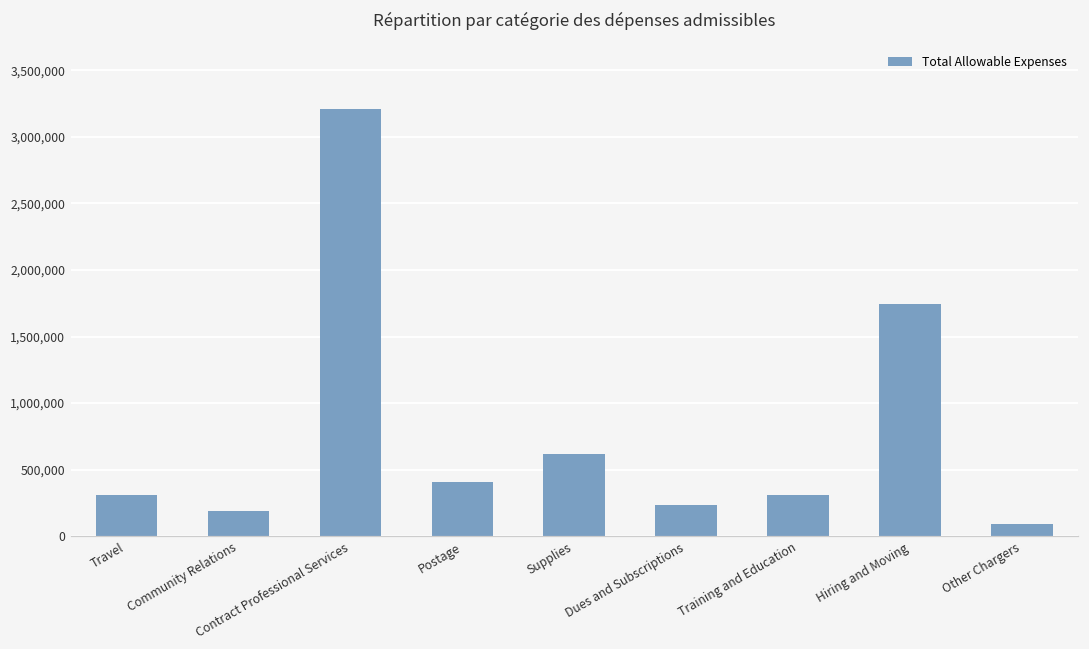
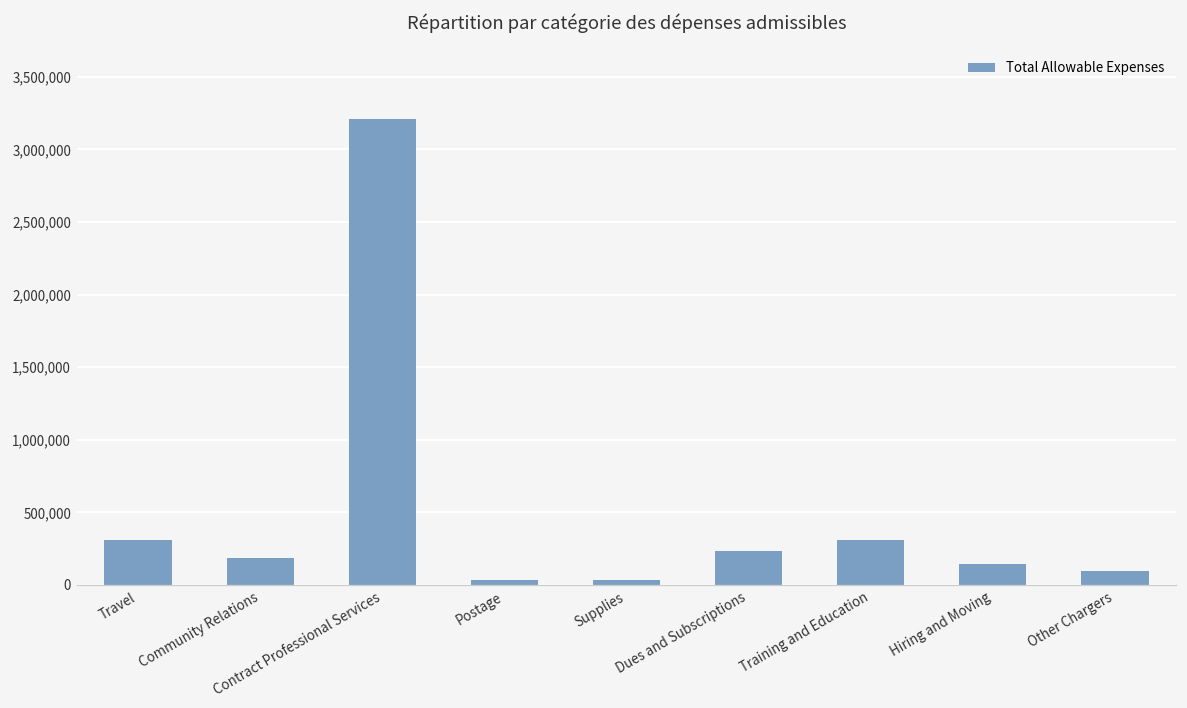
Postage: 410,000 -> 40,000
Supplies: 620,000 -> 30,000
Hiring and Moving: 1,750,000 -> 140,000
